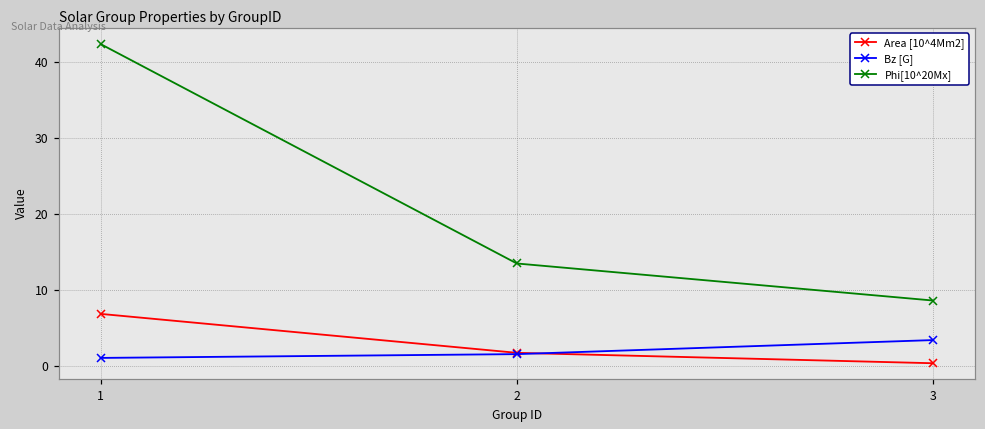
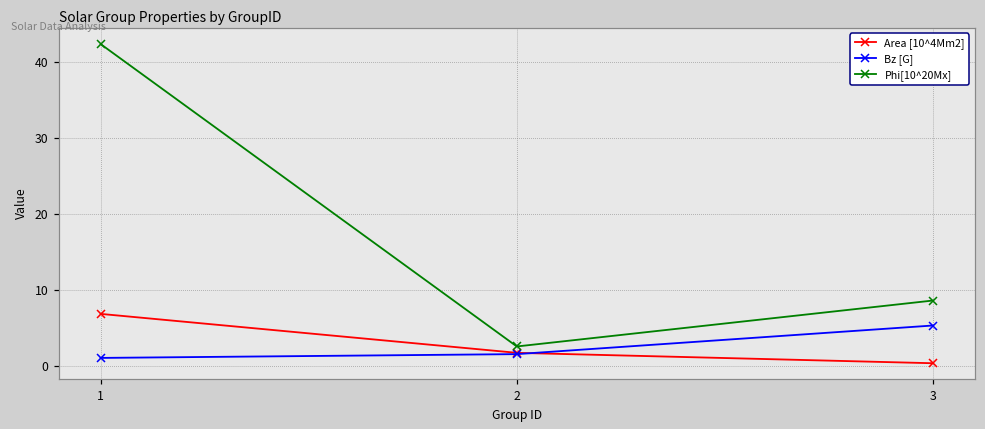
Phi[10^20Mx], 2: 13 -> 3
Bz [G], 3: 3 -> 5
